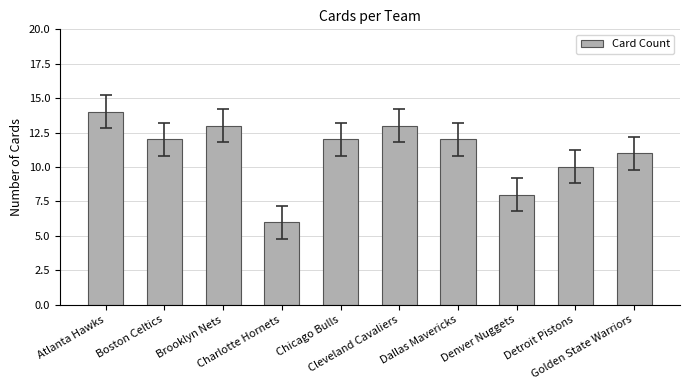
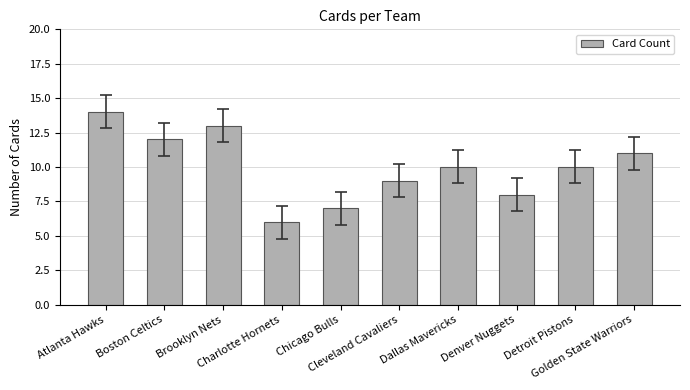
Card Count, Chicago Bulls: 12 -> 7
Card Count, Cleveland Cavaliers: 13 -> 9
Card Count, Dallas Mavericks: 12 -> 10
